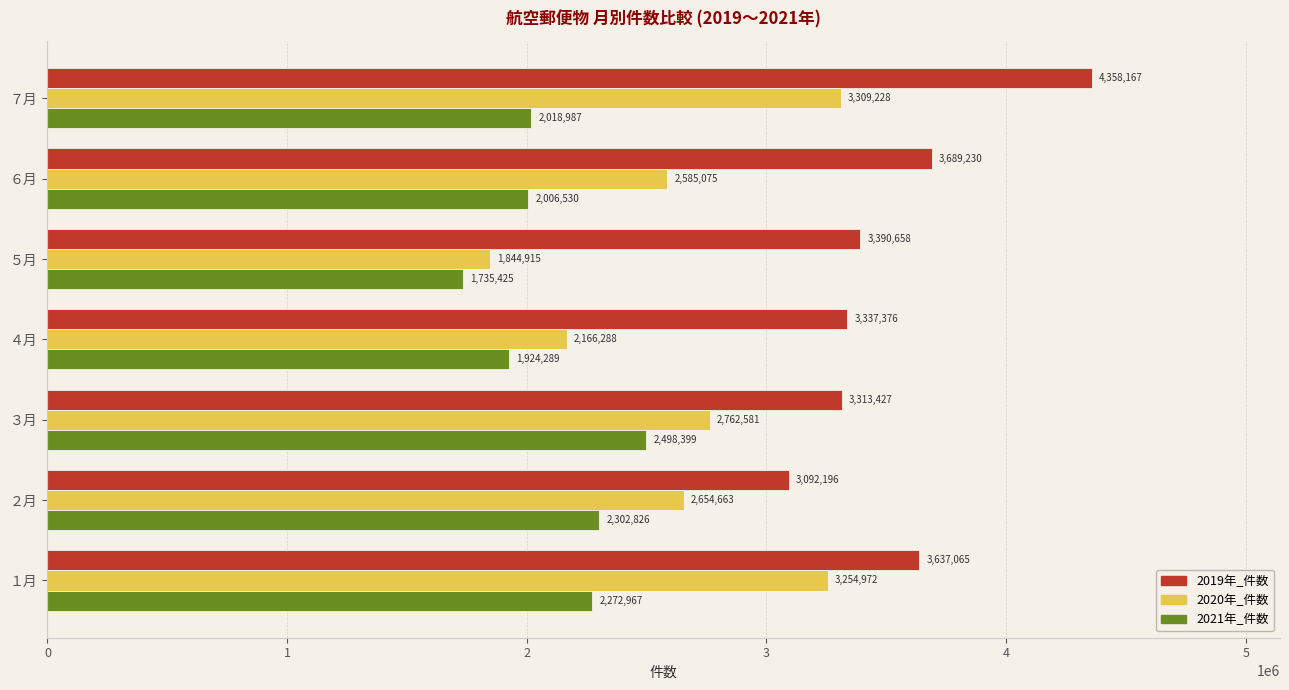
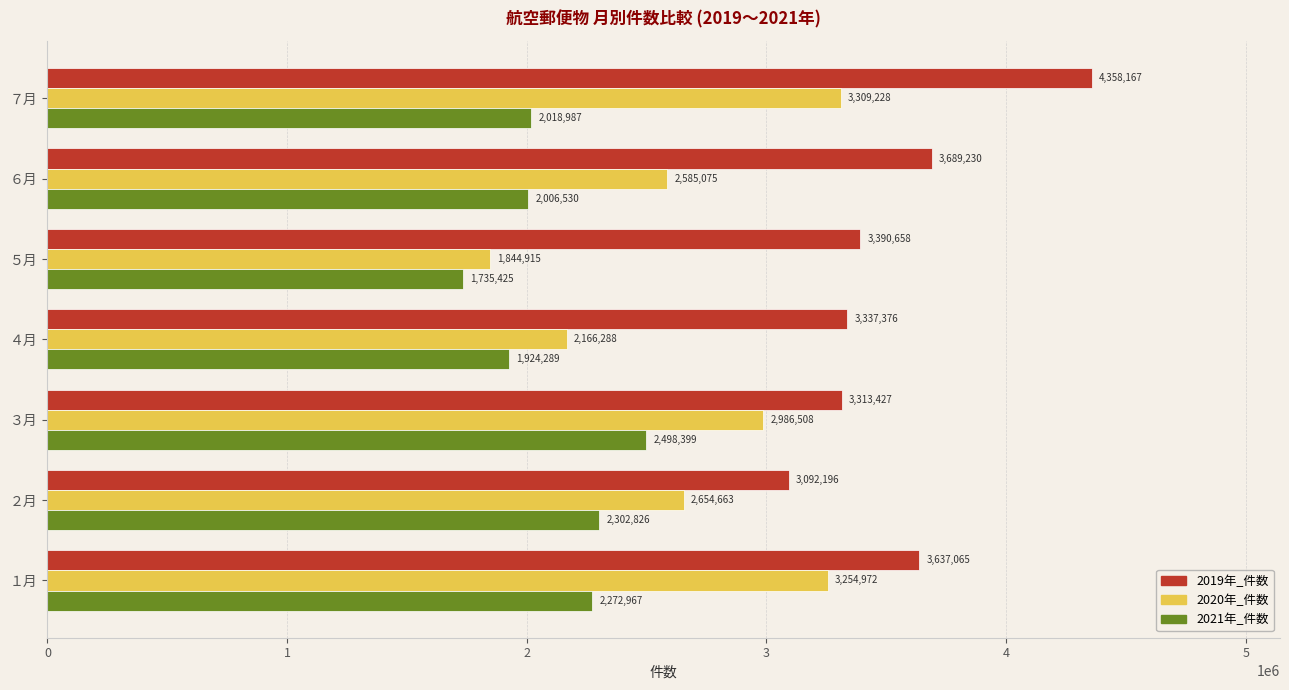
2020年_件数, ３月: 2,762,581 -> 2,986,508
